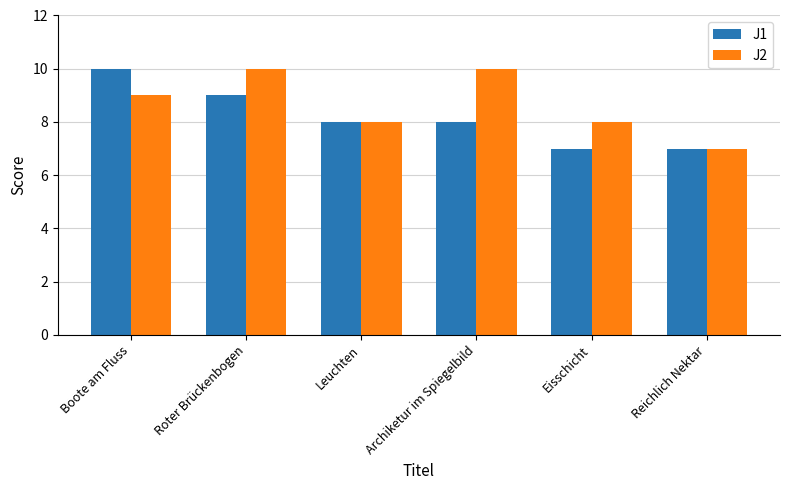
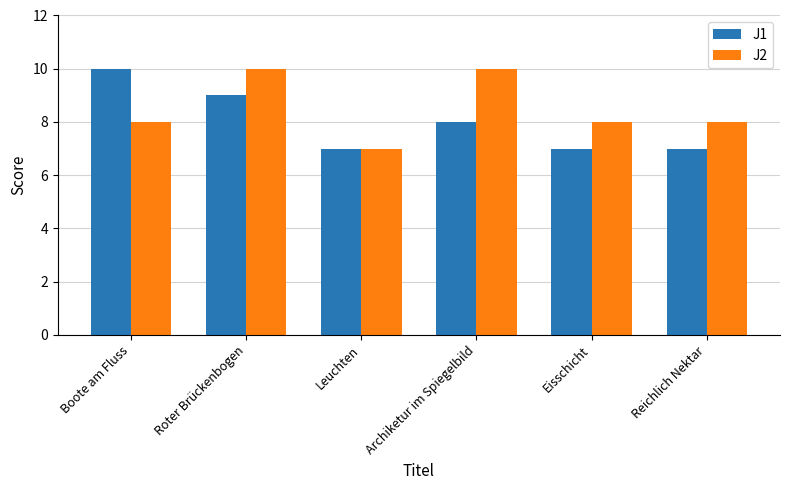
J2, Boote am Fluss: 9 -> 8
J1, Leuchten: 8 -> 7
J2, Leuchten: 8 -> 7
J2, Reichlich Nektar: 7 -> 8
